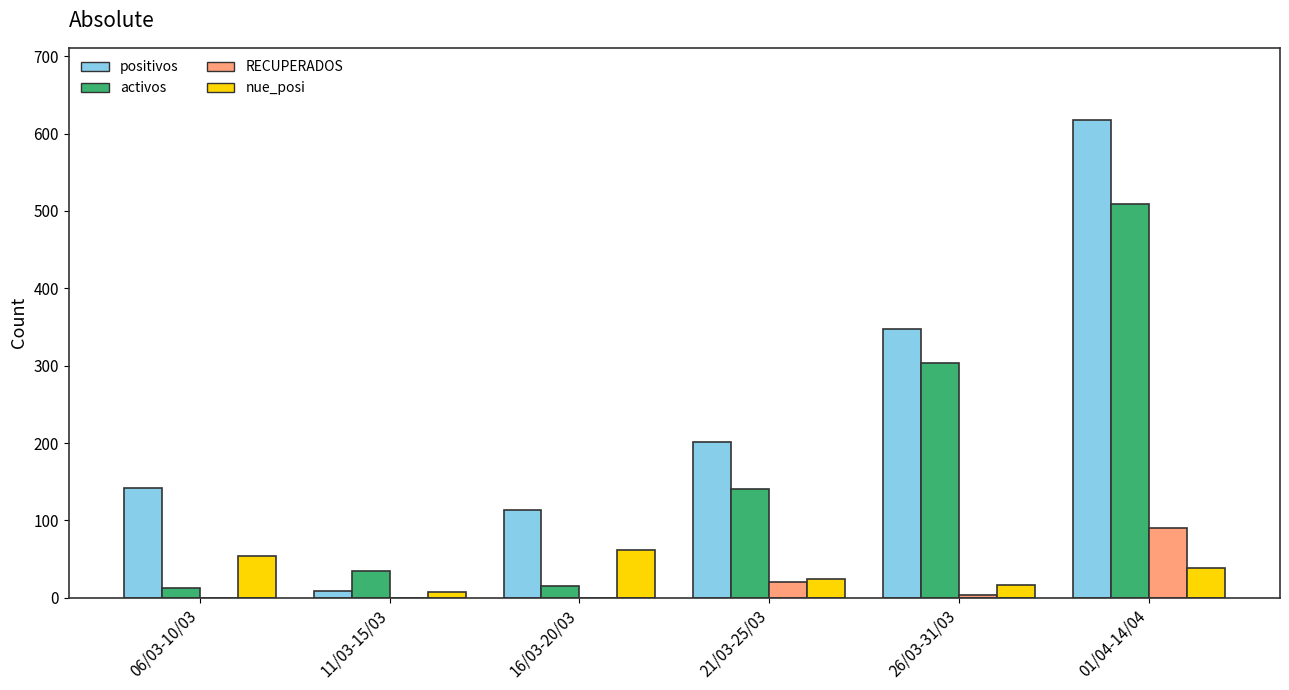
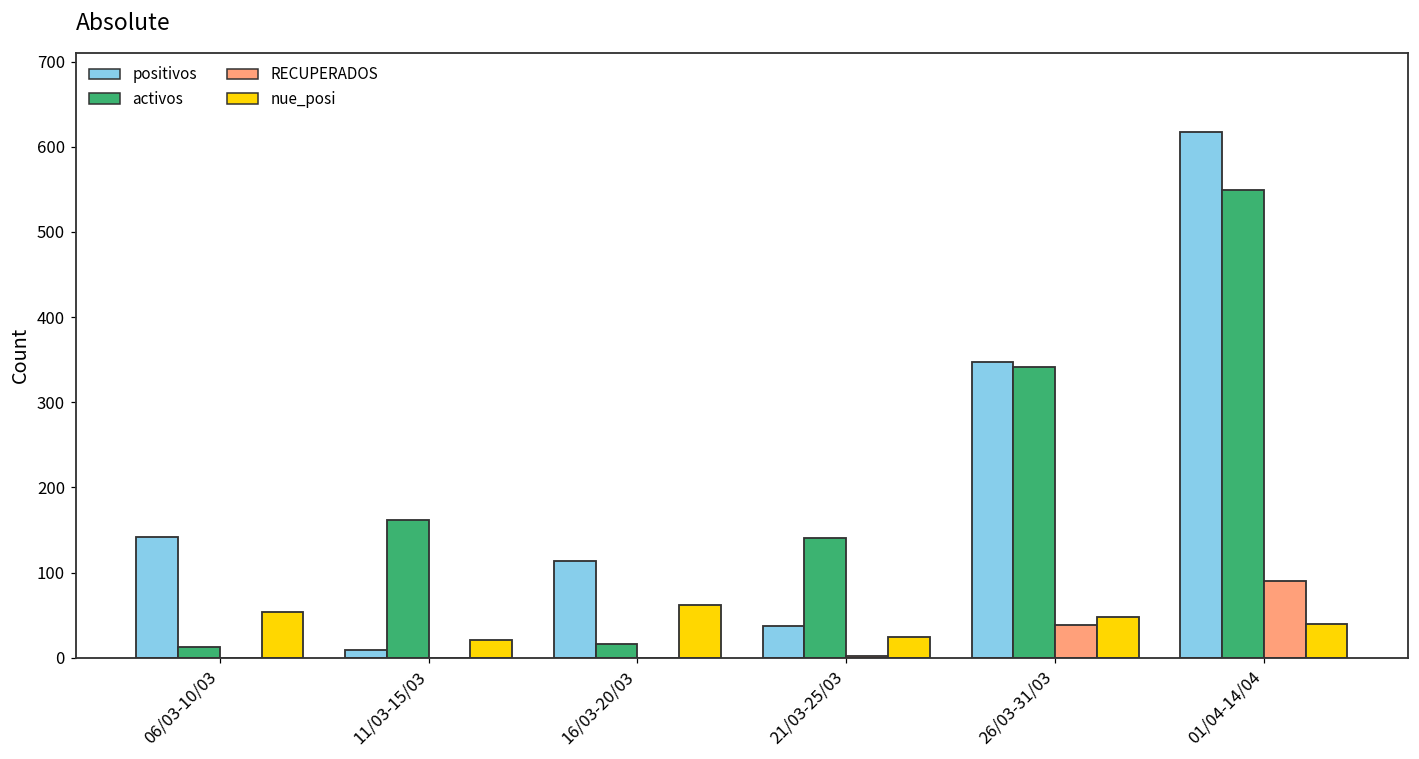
activos, 11/03-15/03: 40 -> 160
nue_posi, 11/03-15/03: 10 -> 20
positivos, 21/03-25/03: 200 -> 40
RECUPERADOS, 21/03-25/03: 20 -> 0
activos, 26/03-31/03: 300 -> 340
RECUPERADOS, 26/03-31/03: 0 -> 40
nue_posi, 26/03-31/03: 20 -> 50
activos, 01/04-14/04: 510 -> 550
